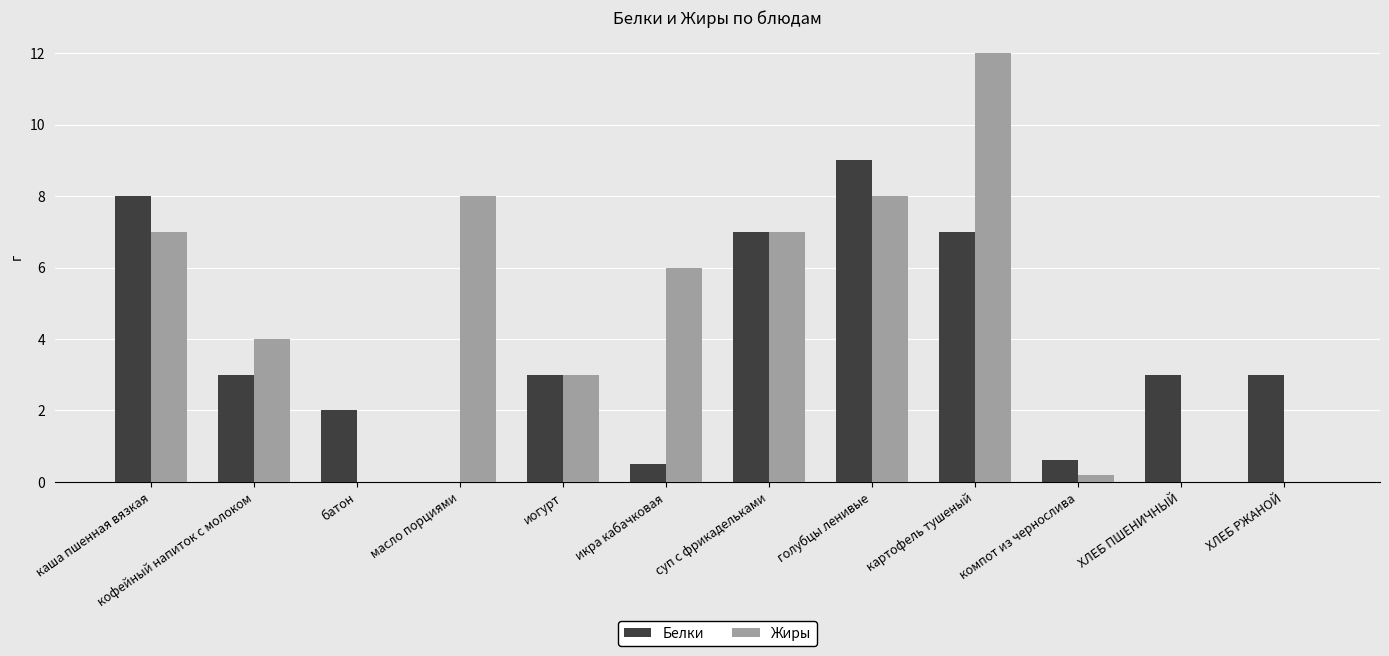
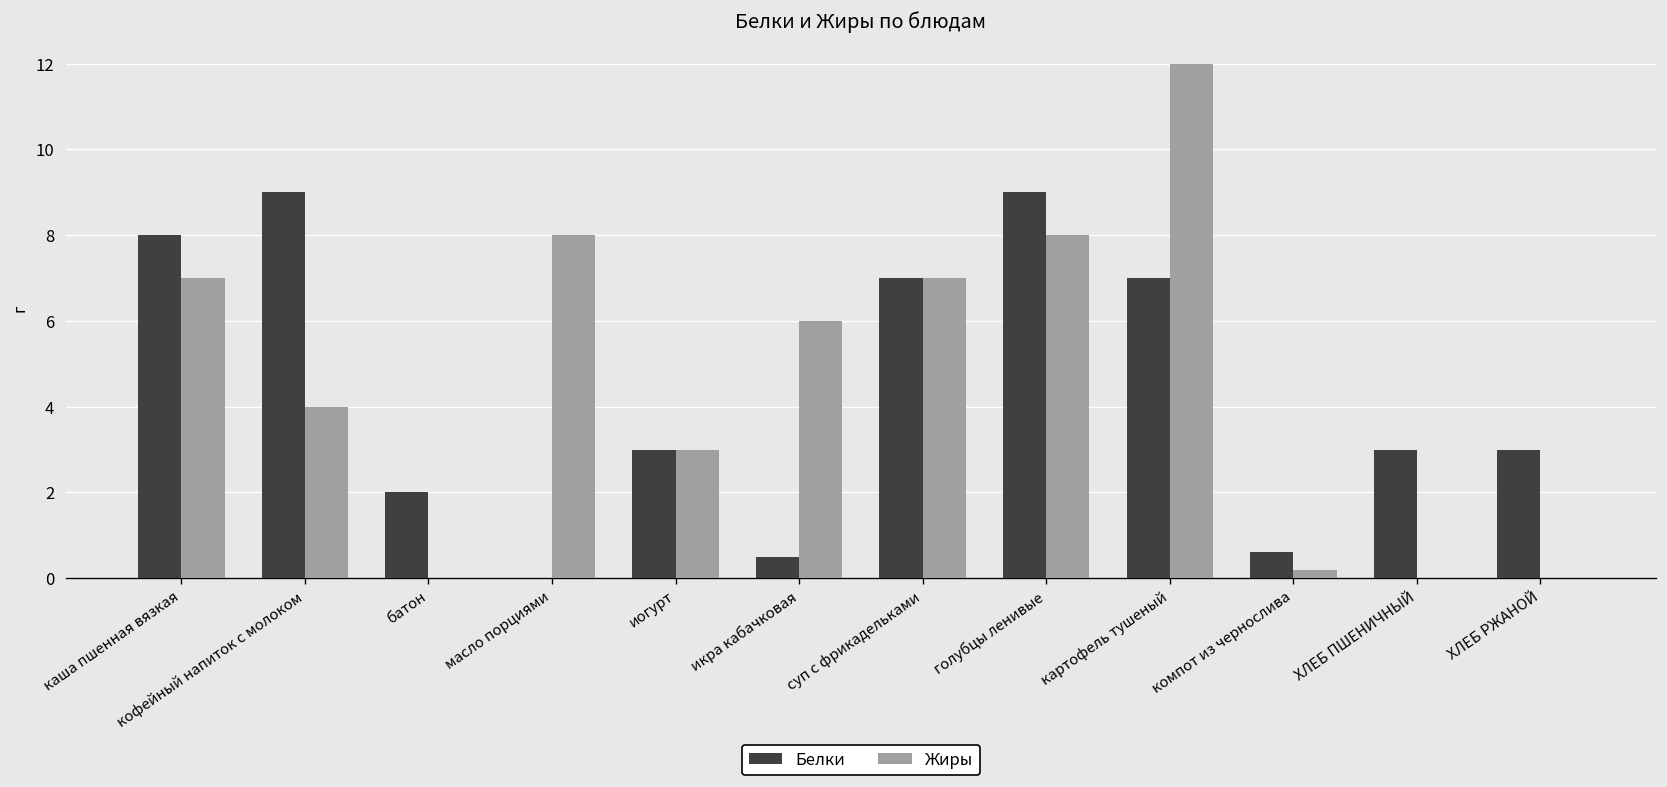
Белки, кофейный напиток с молоком: 3 -> 9
